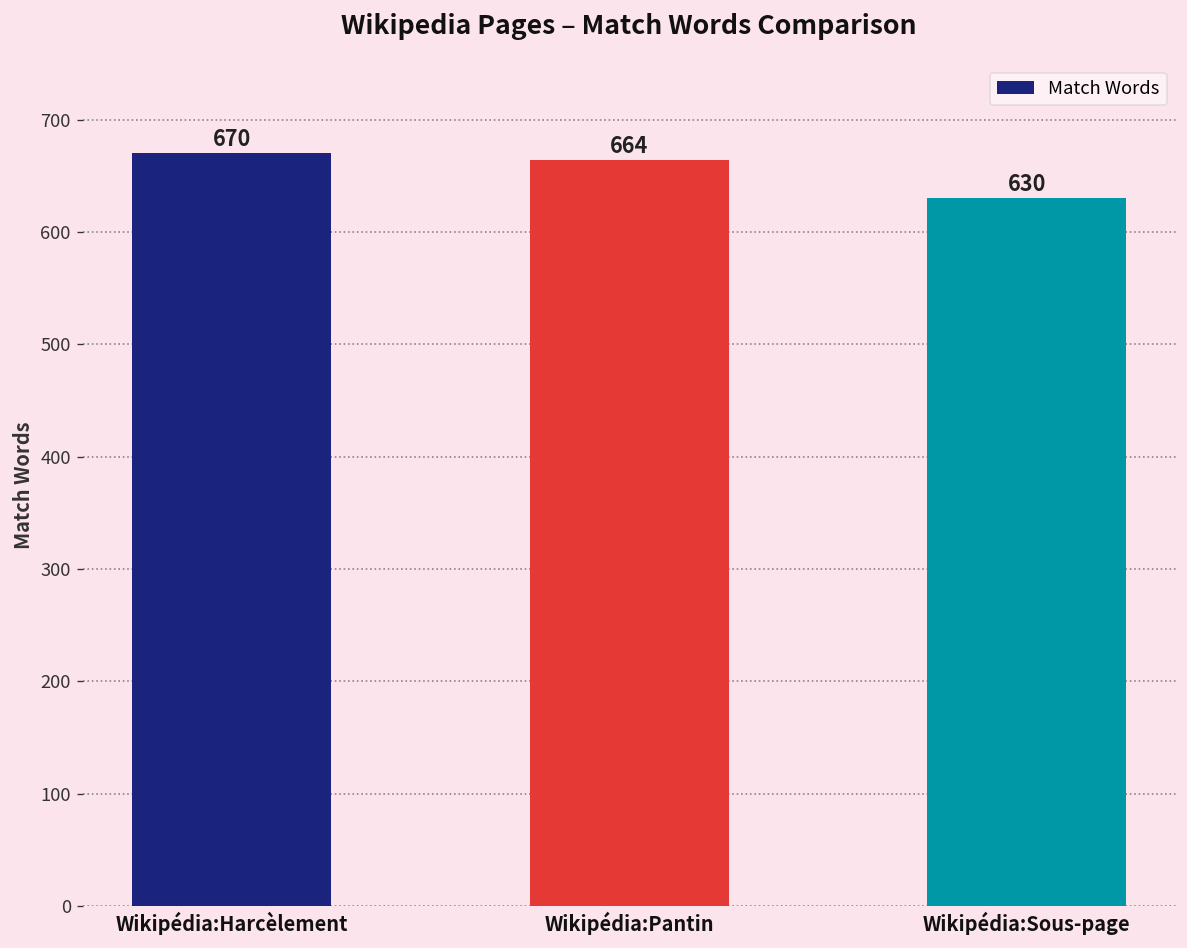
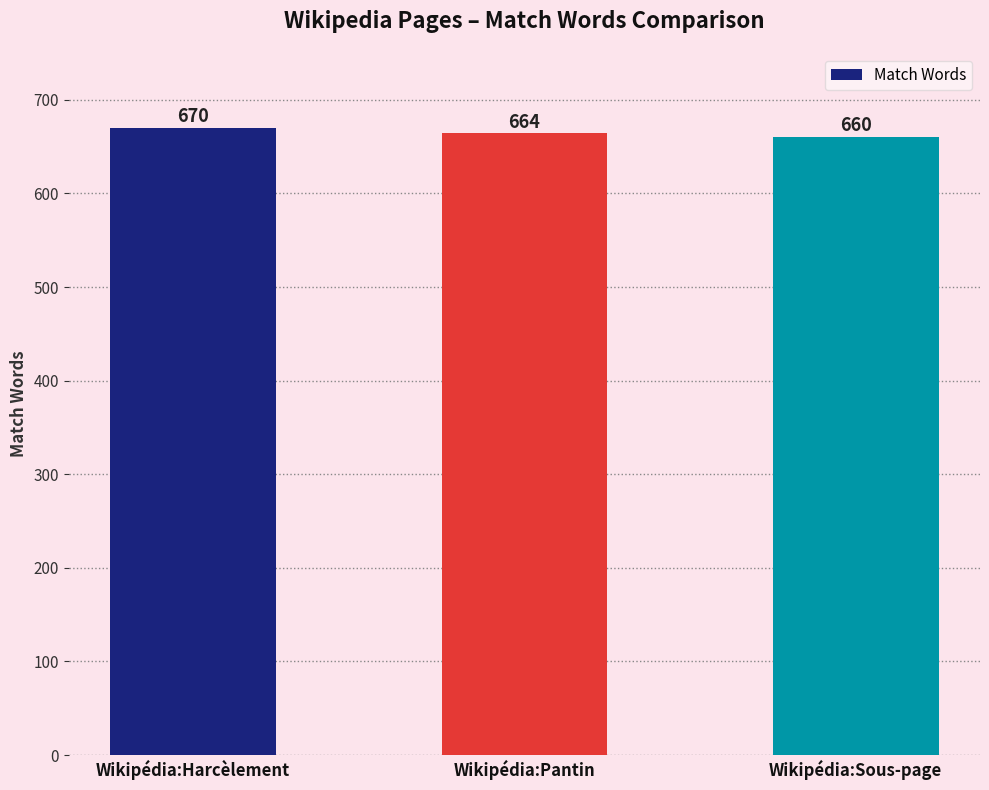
Wikipédia:Sous-page: 630 -> 660
